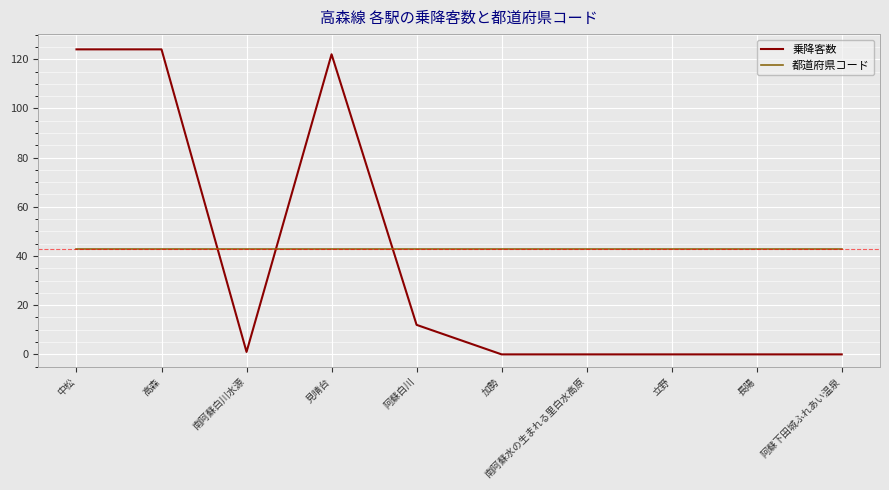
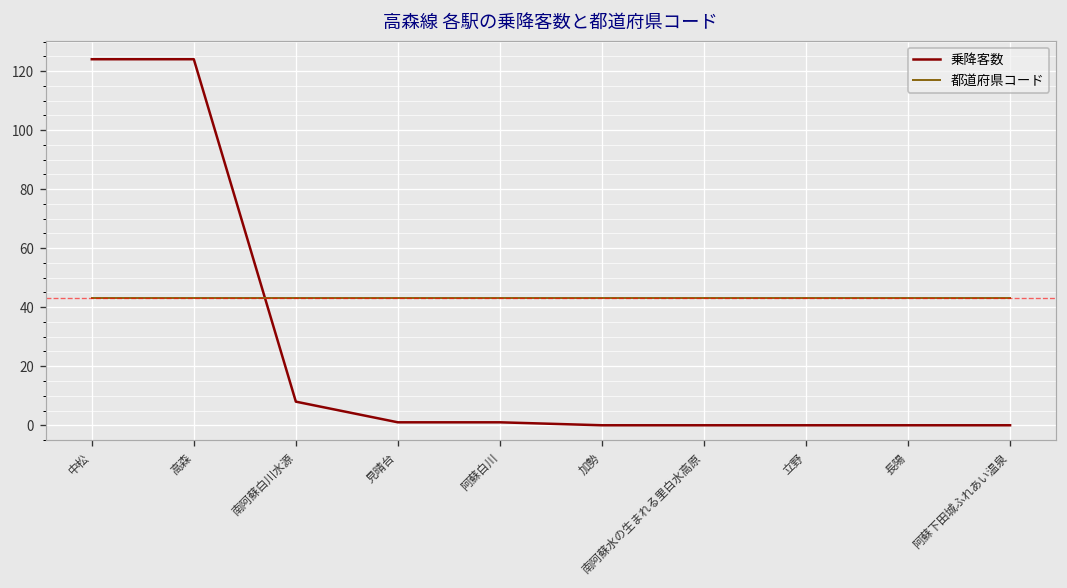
乗降客数, 南阿蘇白川水源: 1 -> 8
乗降客数, 見晴台: 122 -> 1
乗降客数, 阿蘇白川: 12 -> 1
